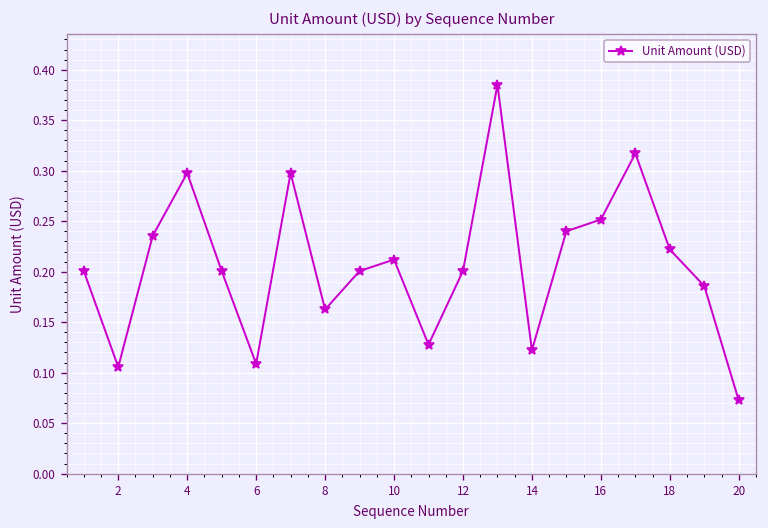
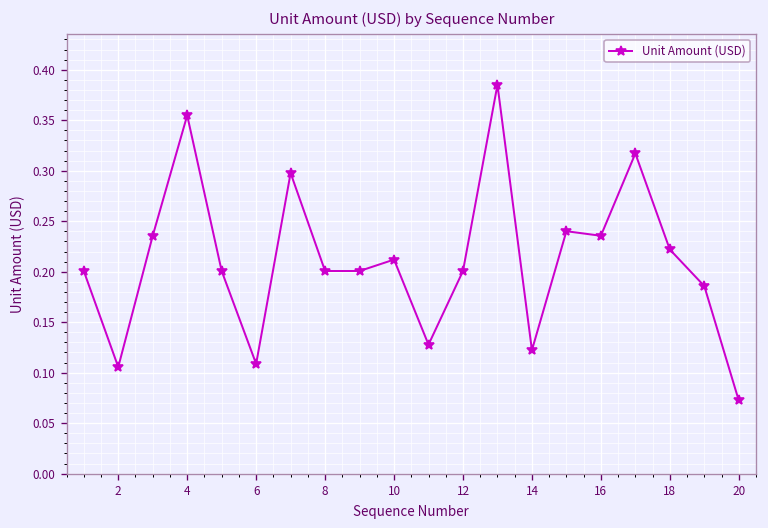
4: 0.30 -> 0.35
8: 0.16 -> 0.20
16: 0.25 -> 0.24
